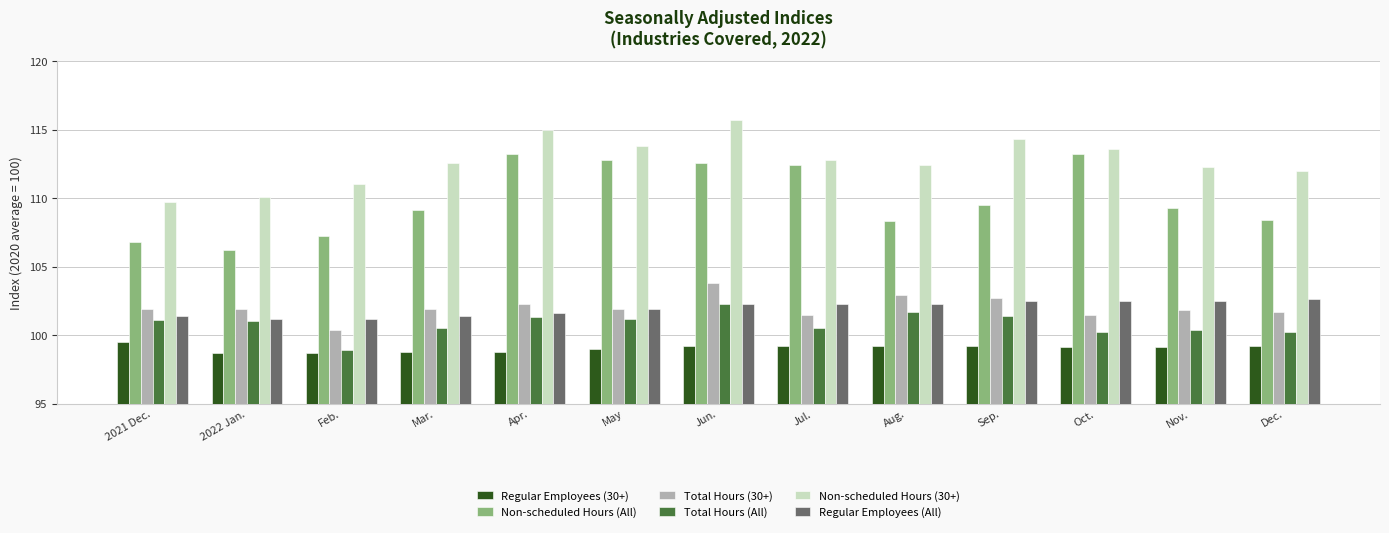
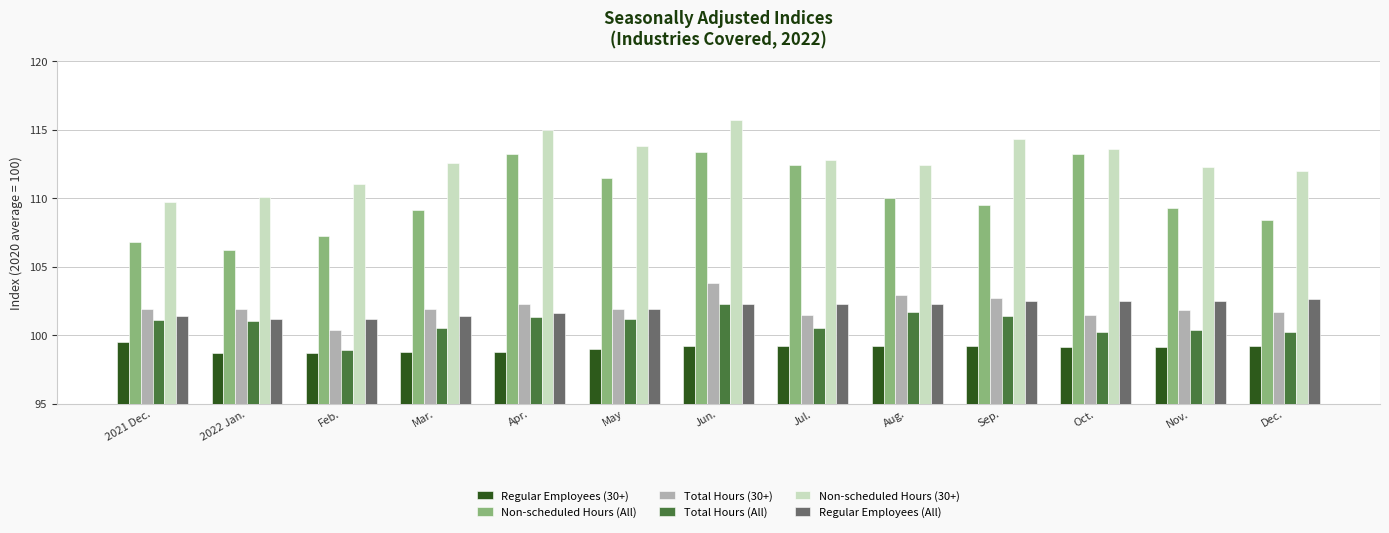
Non-scheduled Hours (All), May: 112.8 -> 111.5
Non-scheduled Hours (All), Jun.: 112.6 -> 113.4
Non-scheduled Hours (All), Aug.: 108.3 -> 110.0
